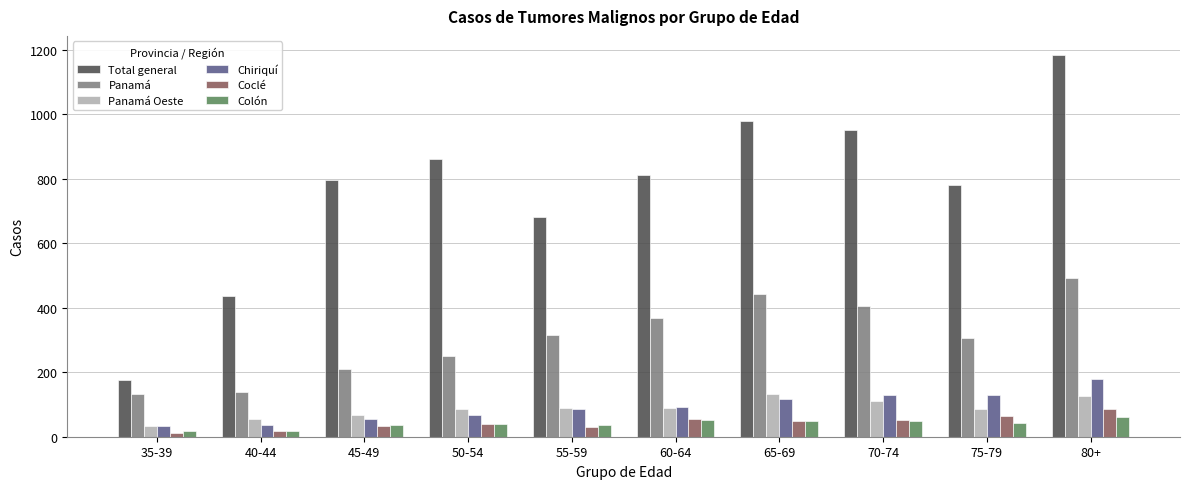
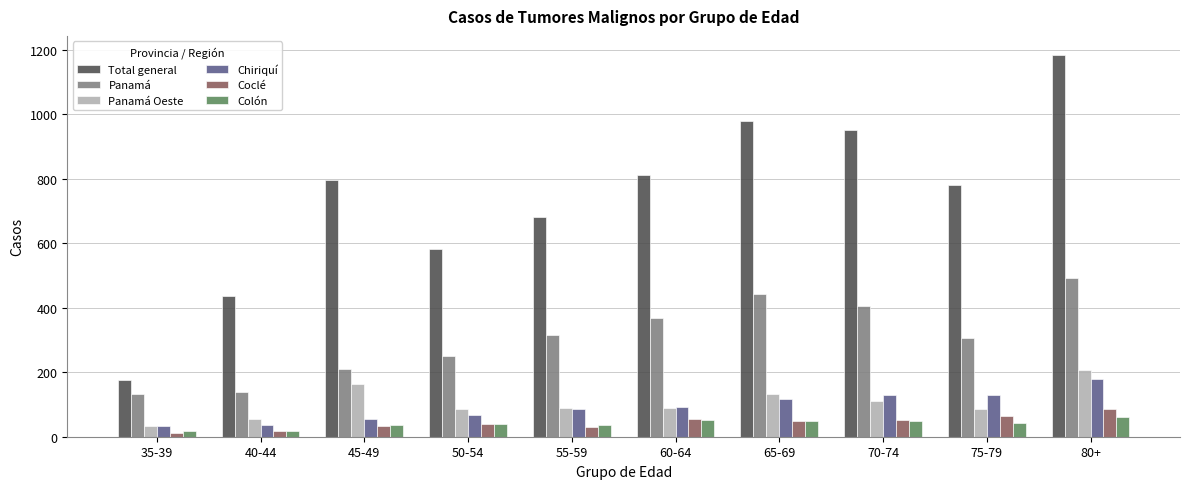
Panamá Oeste, 45-49: 70 -> 160
Total general, 50-54: 860 -> 580
Panamá Oeste, 80+: 130 -> 210
